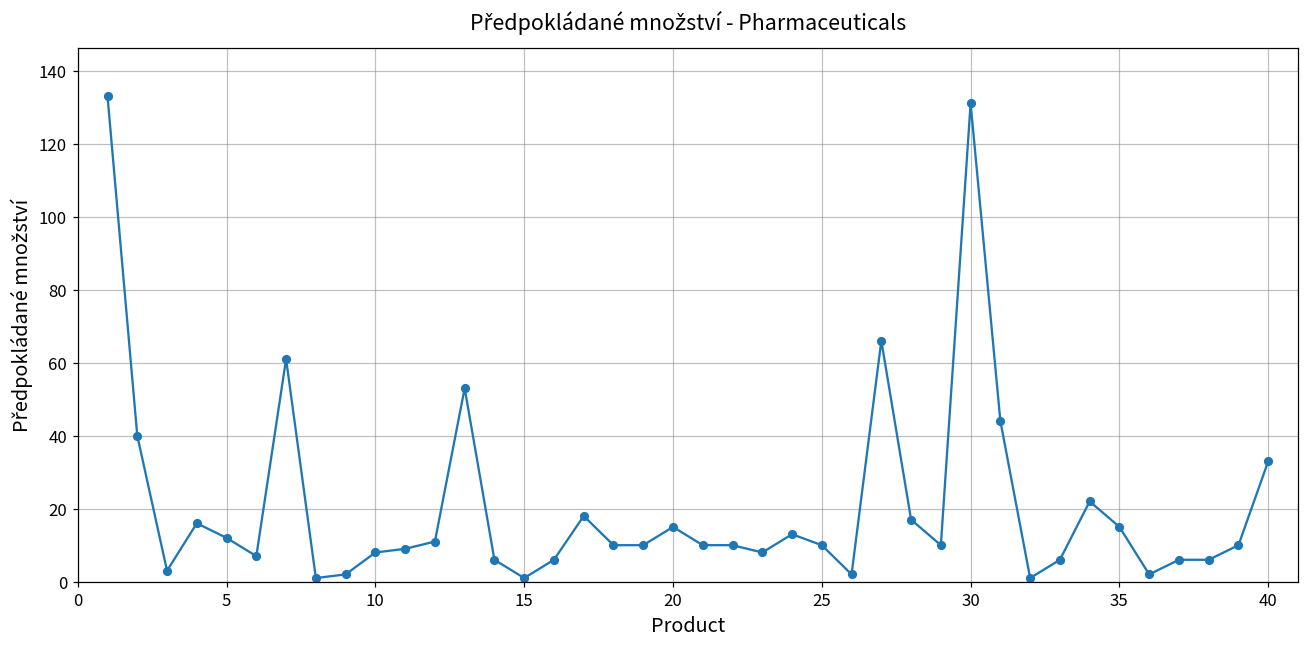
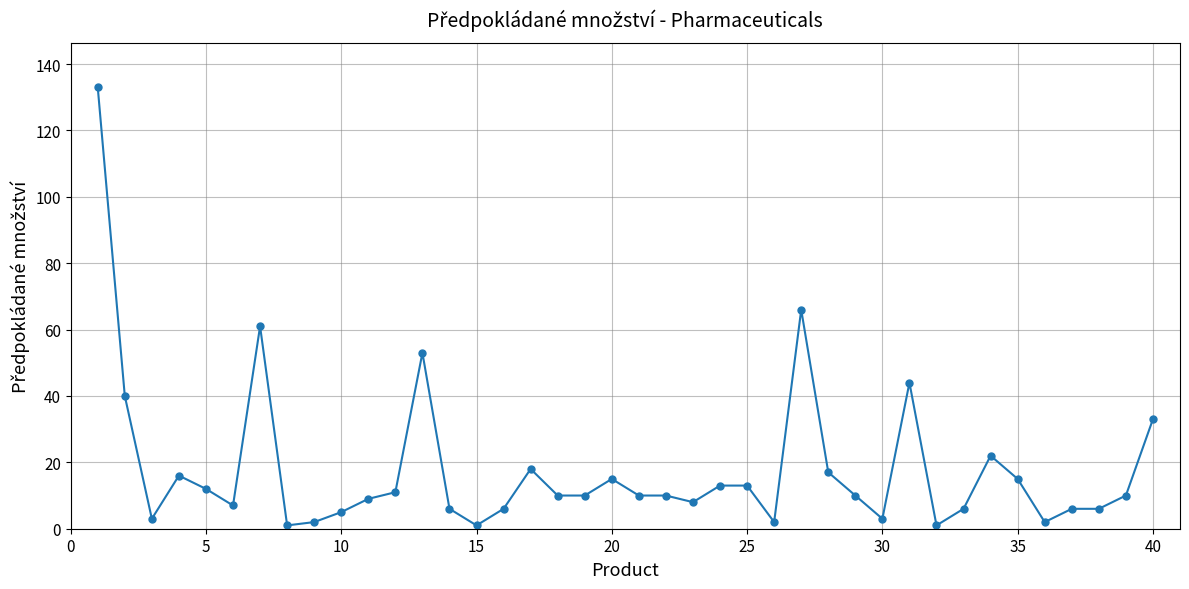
10: 8 -> 5
25: 10 -> 13
30: 131 -> 3
